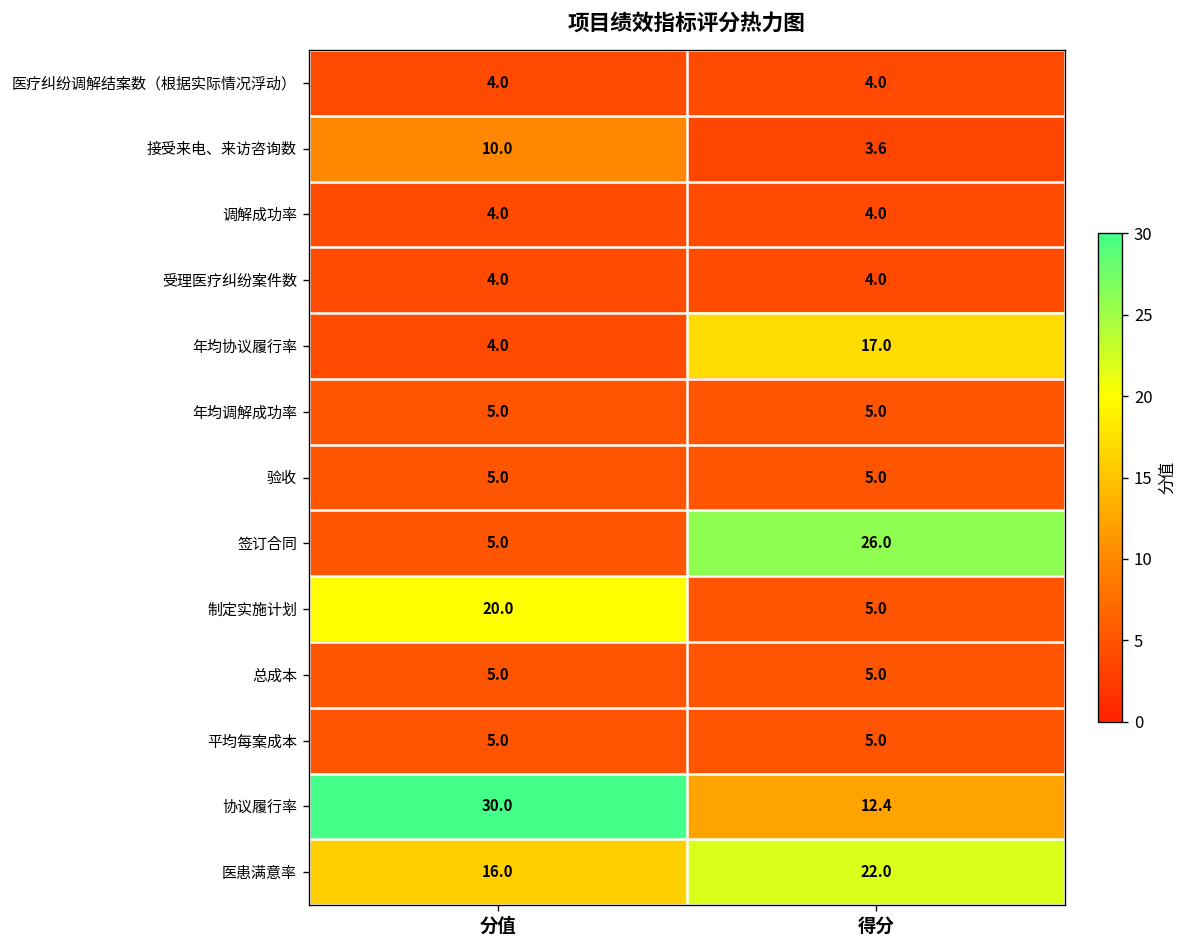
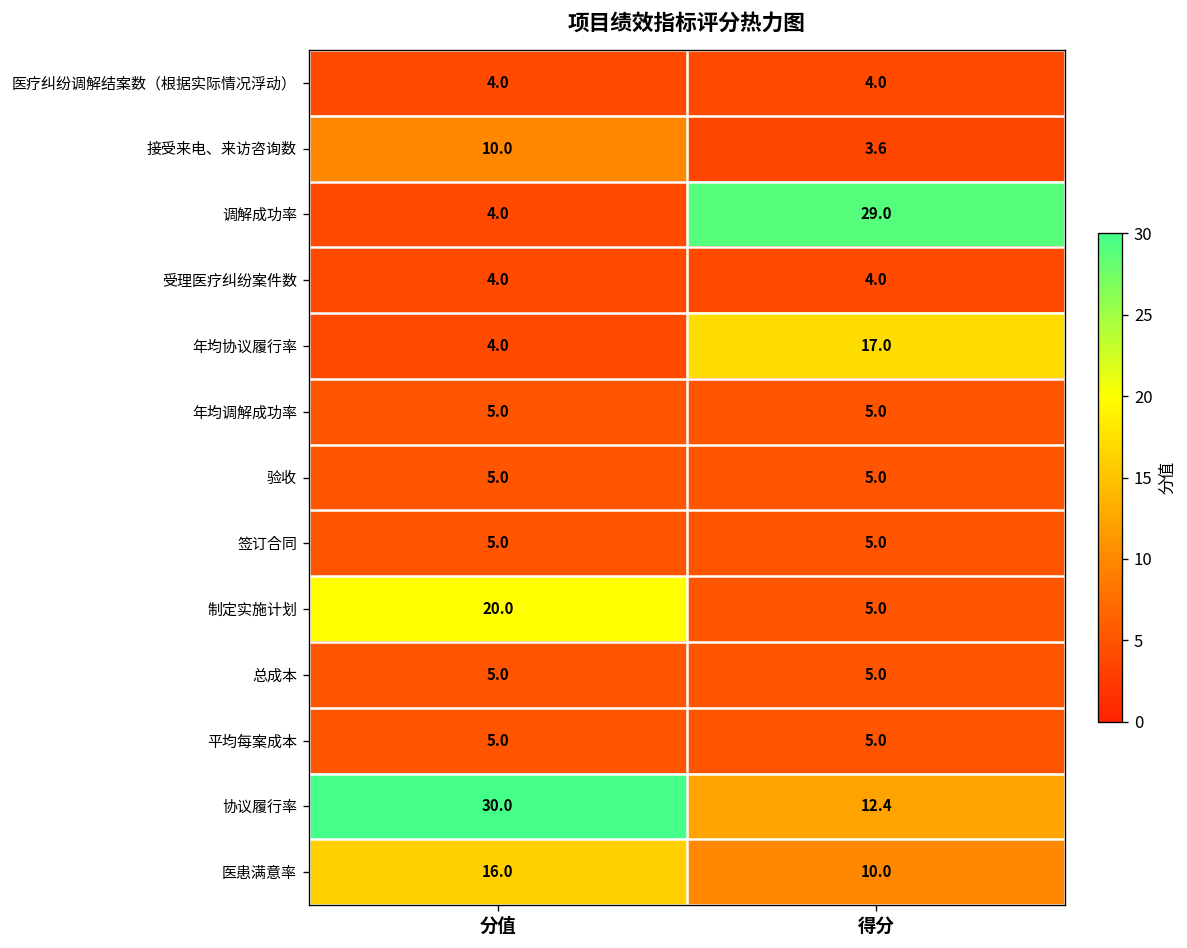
调解成功率, 得分: 4.0 -> 29.0
签订合同, 得分: 26.0 -> 5.0
医患满意率, 得分: 22.0 -> 10.0
